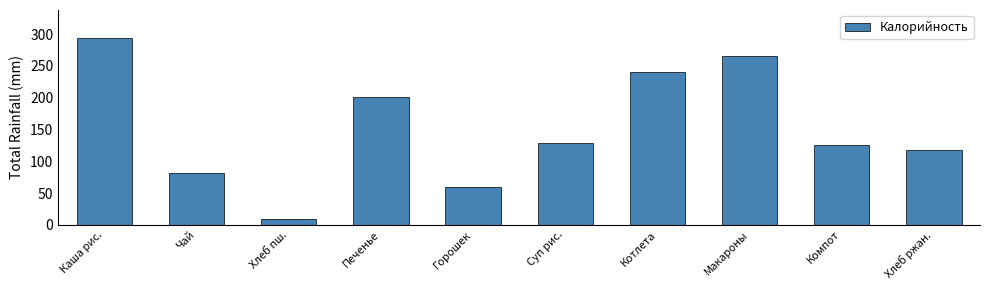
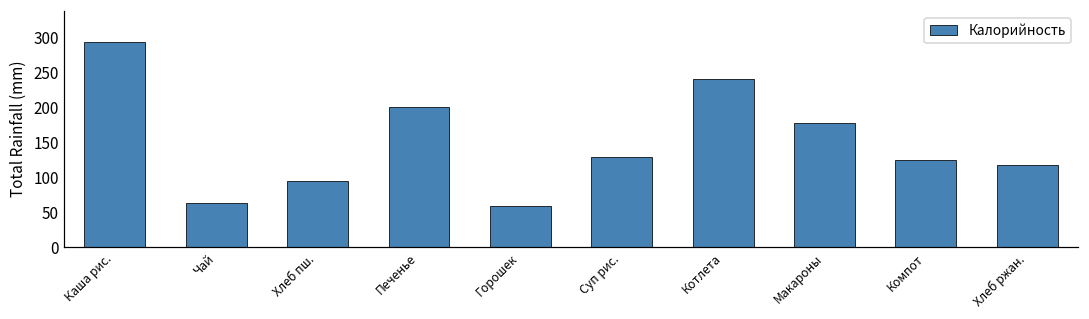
Чай: 80 -> 60
Хлеб пш.: 10 -> 90
Макароны: 270 -> 180
